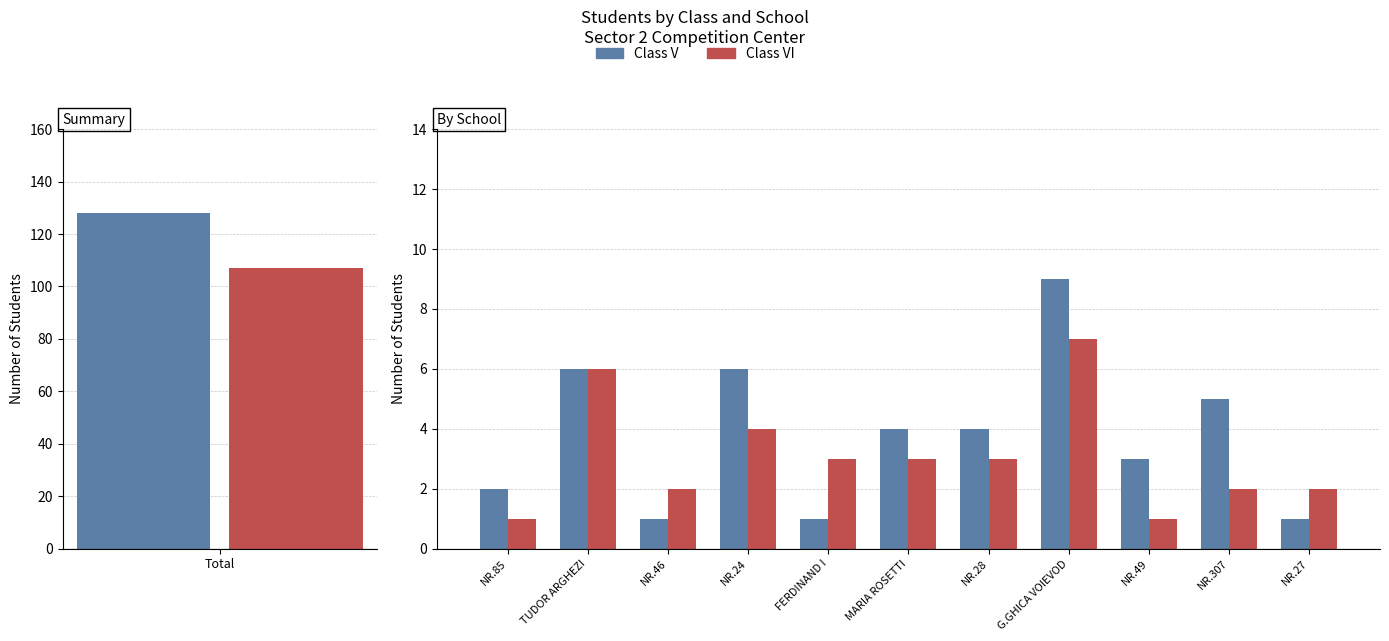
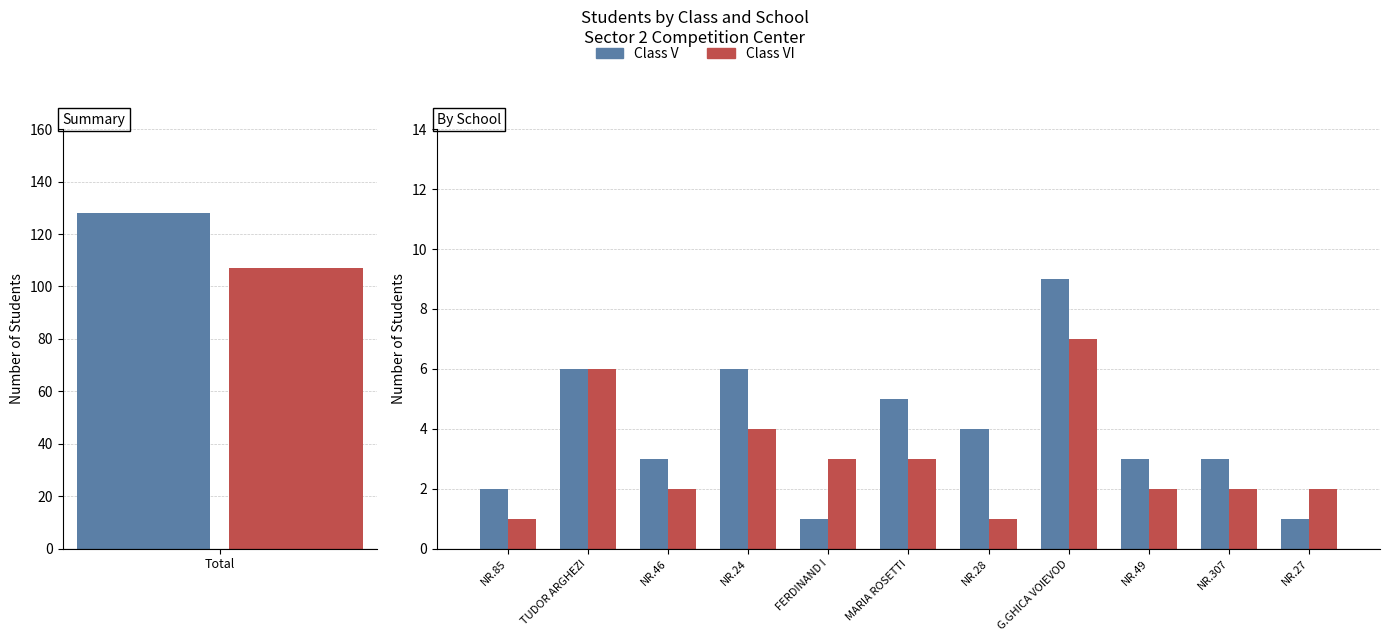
By School, Class V, NR.46: 1 -> 3
By School, Class V, MARIA ROSETTI: 4 -> 5
By School, Class VI, NR.28: 3 -> 1
By School, Class VI, NR.49: 1 -> 2
By School, Class V, NR.307: 5 -> 3
